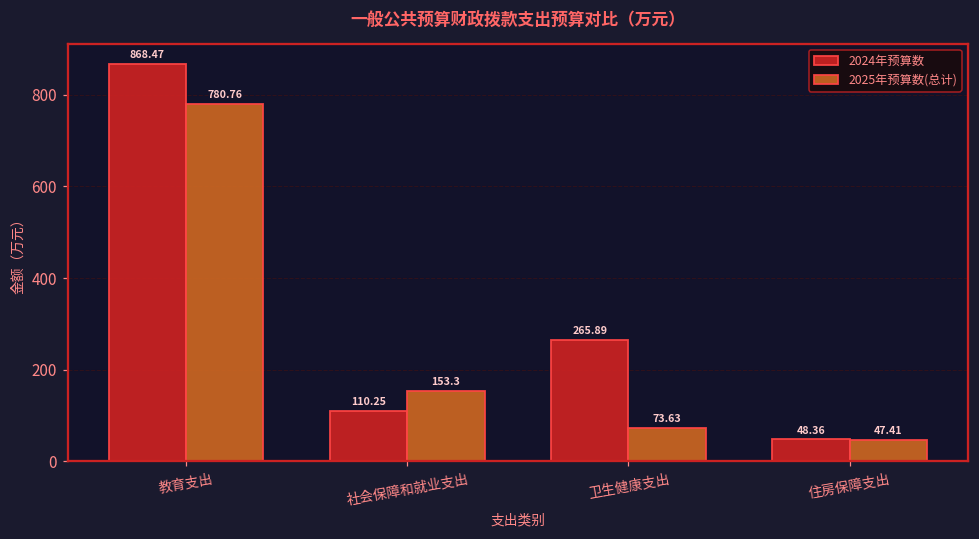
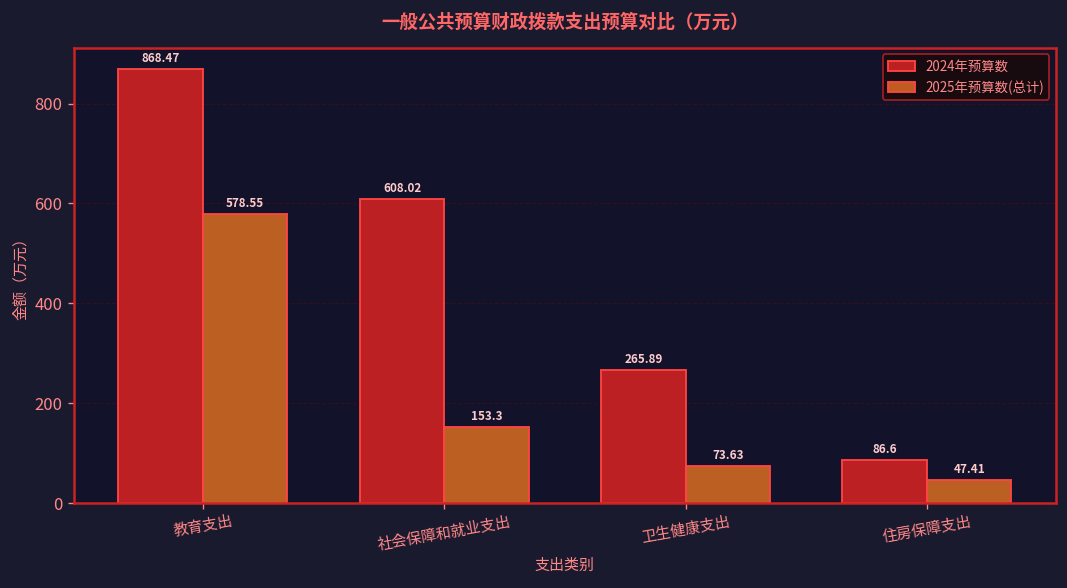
2025年预算数(总计), 教育支出: 780.76 -> 578.55
2024年预算数, 社会保障和就业支出: 110.25 -> 608.02
2024年预算数, 住房保障支出: 48.36 -> 86.6
